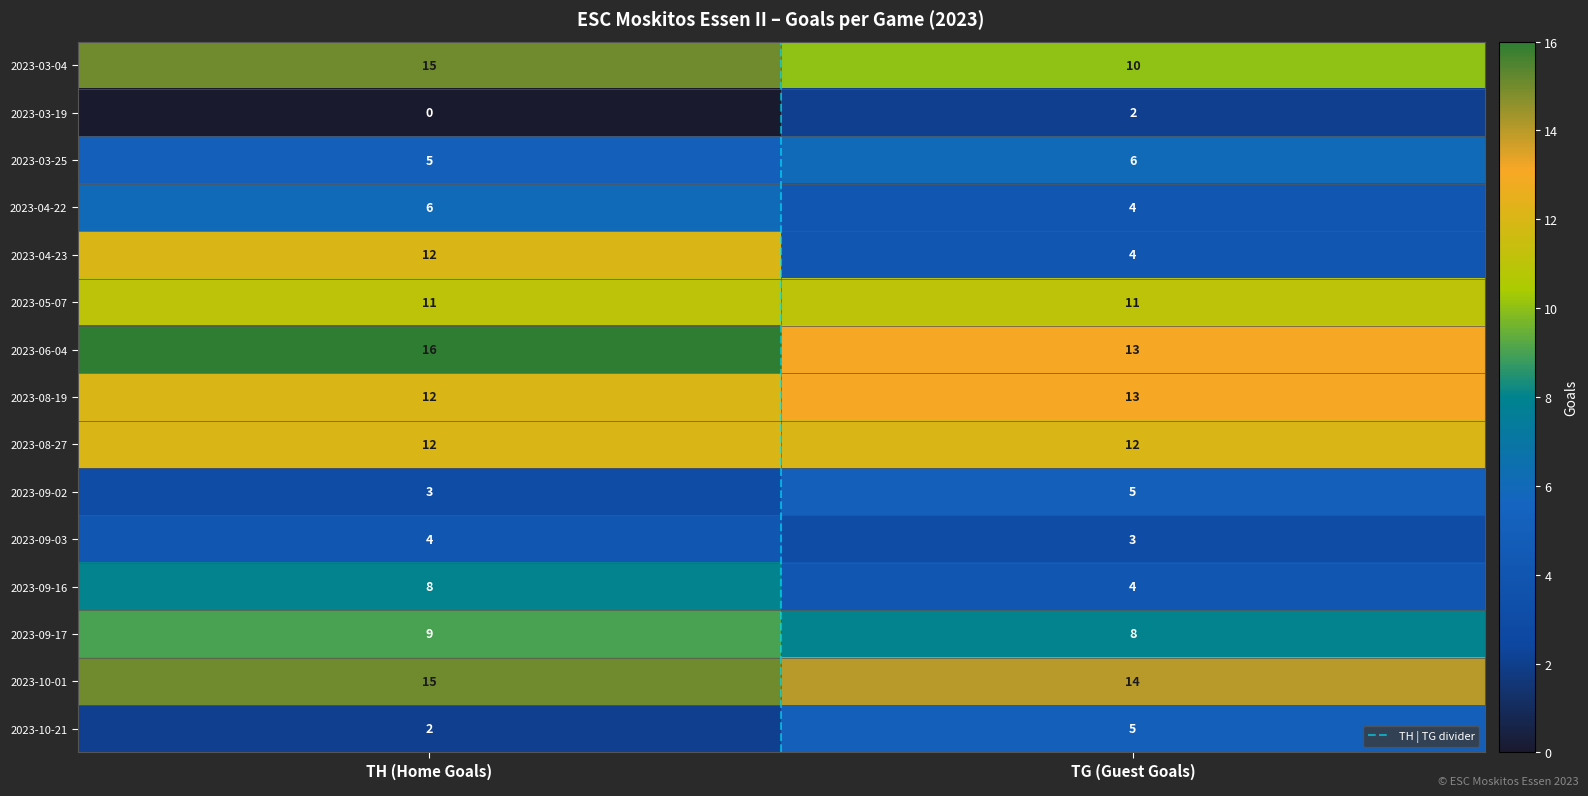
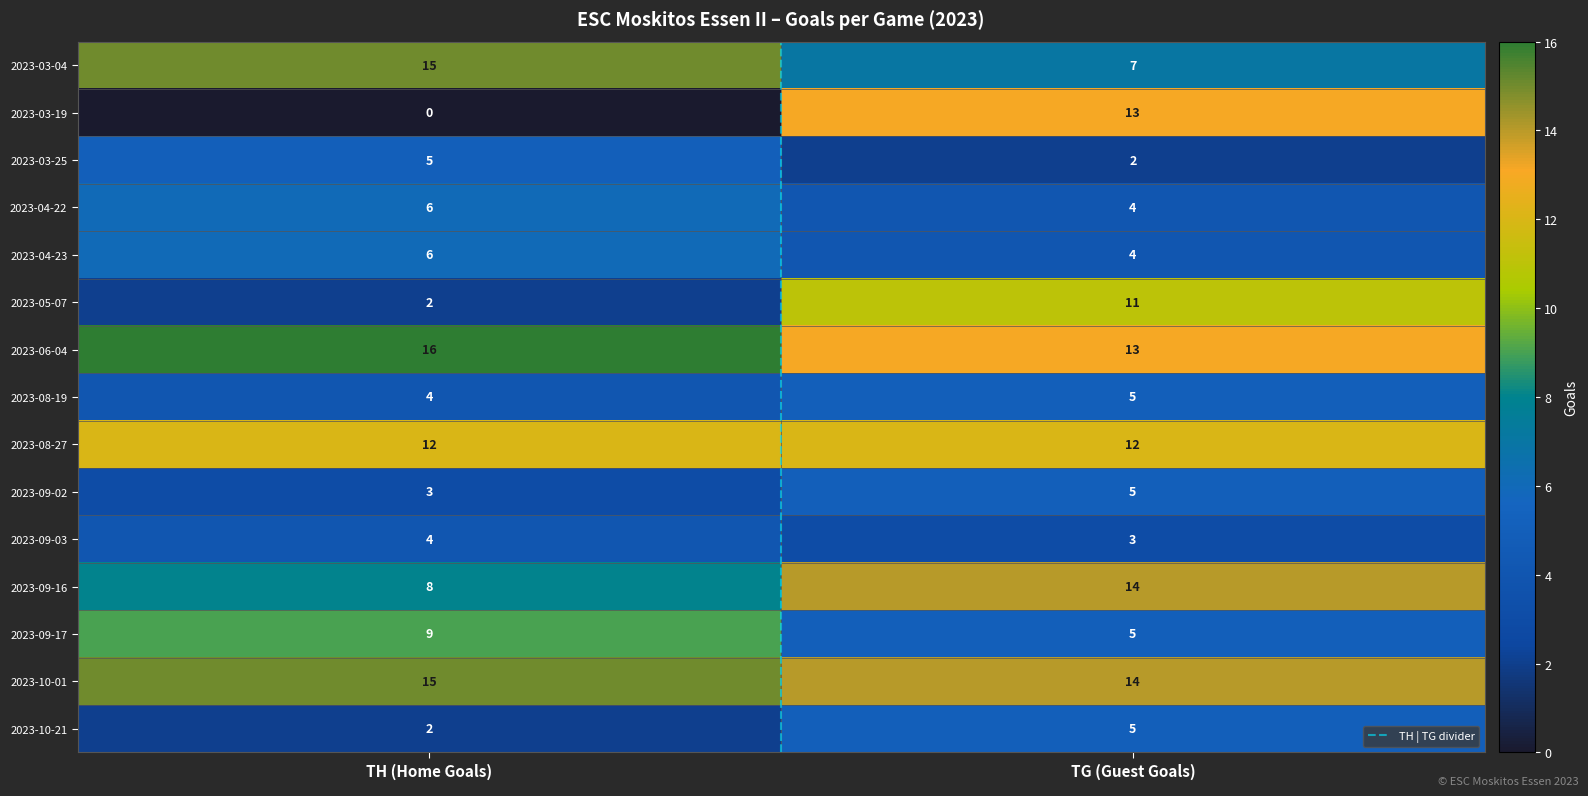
2023-03-04, TG (Guest Goals): 10 -> 7
2023-03-19, TG (Guest Goals): 2 -> 13
2023-03-25, TG (Guest Goals): 6 -> 2
2023-04-23, TH (Home Goals): 12 -> 6
2023-05-07, TH (Home Goals): 11 -> 2
2023-08-19, TH (Home Goals): 12 -> 4
2023-08-19, TG (Guest Goals): 13 -> 5
2023-09-16, TG (Guest Goals): 4 -> 14
2023-09-17, TG (Guest Goals): 8 -> 5
